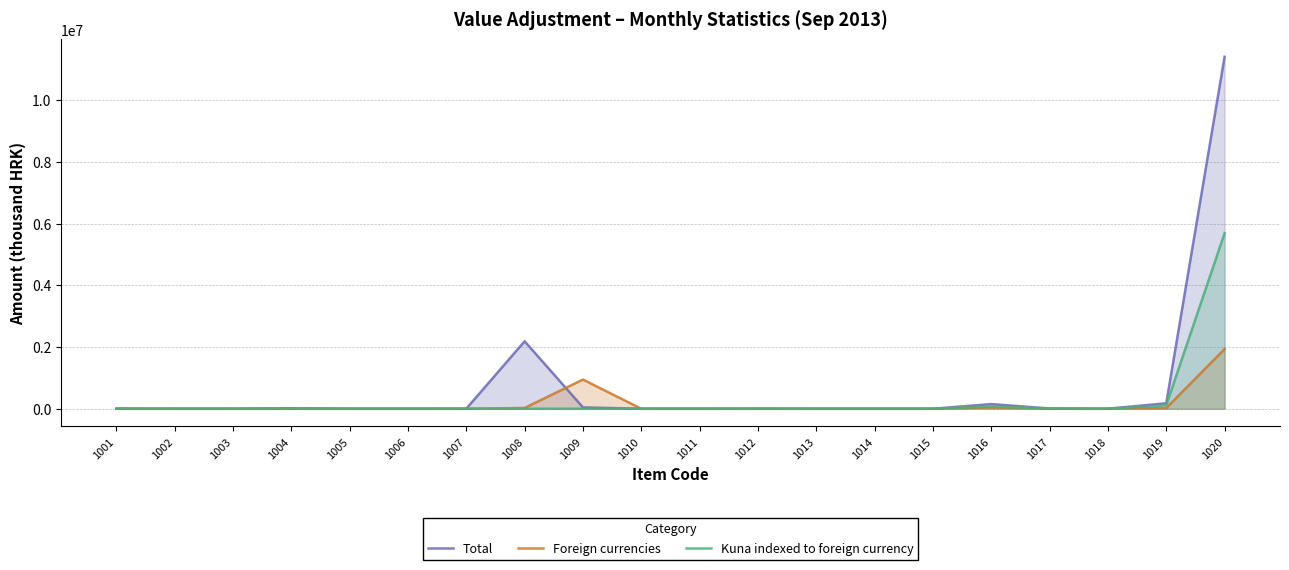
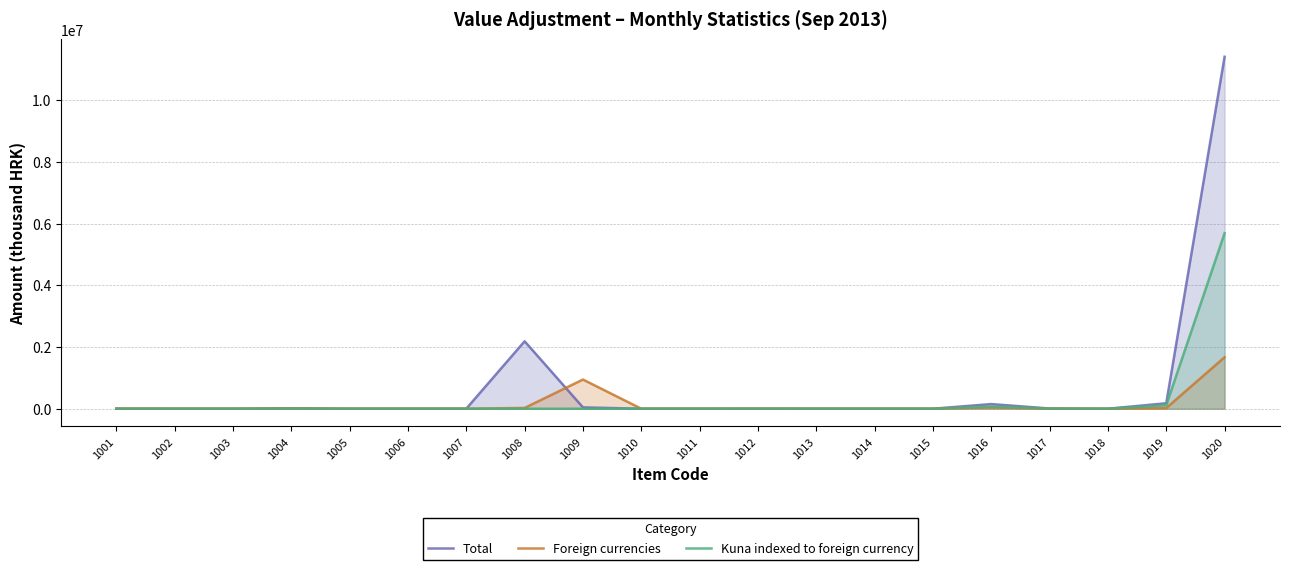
Foreign currencies, 1020: 1900000 -> 1700000
